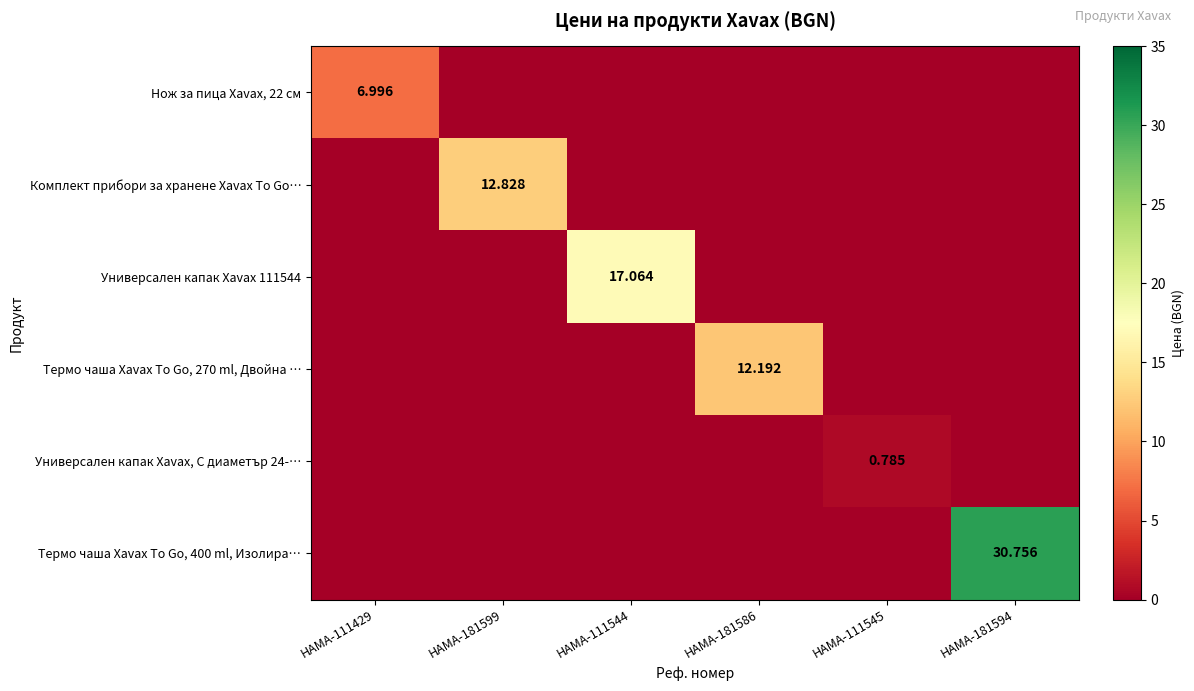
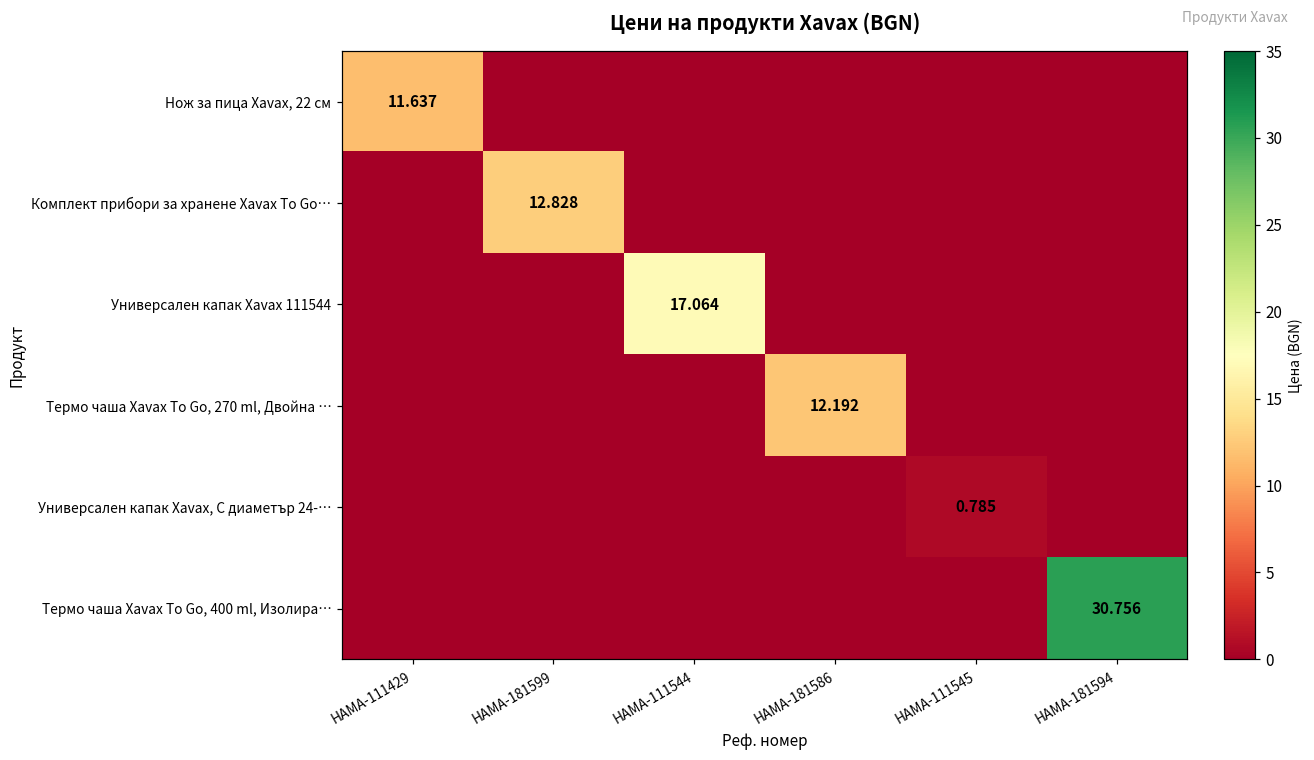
Нож за пица Xavax, 22 см, HAMA-111429: 6.996 -> 11.637
